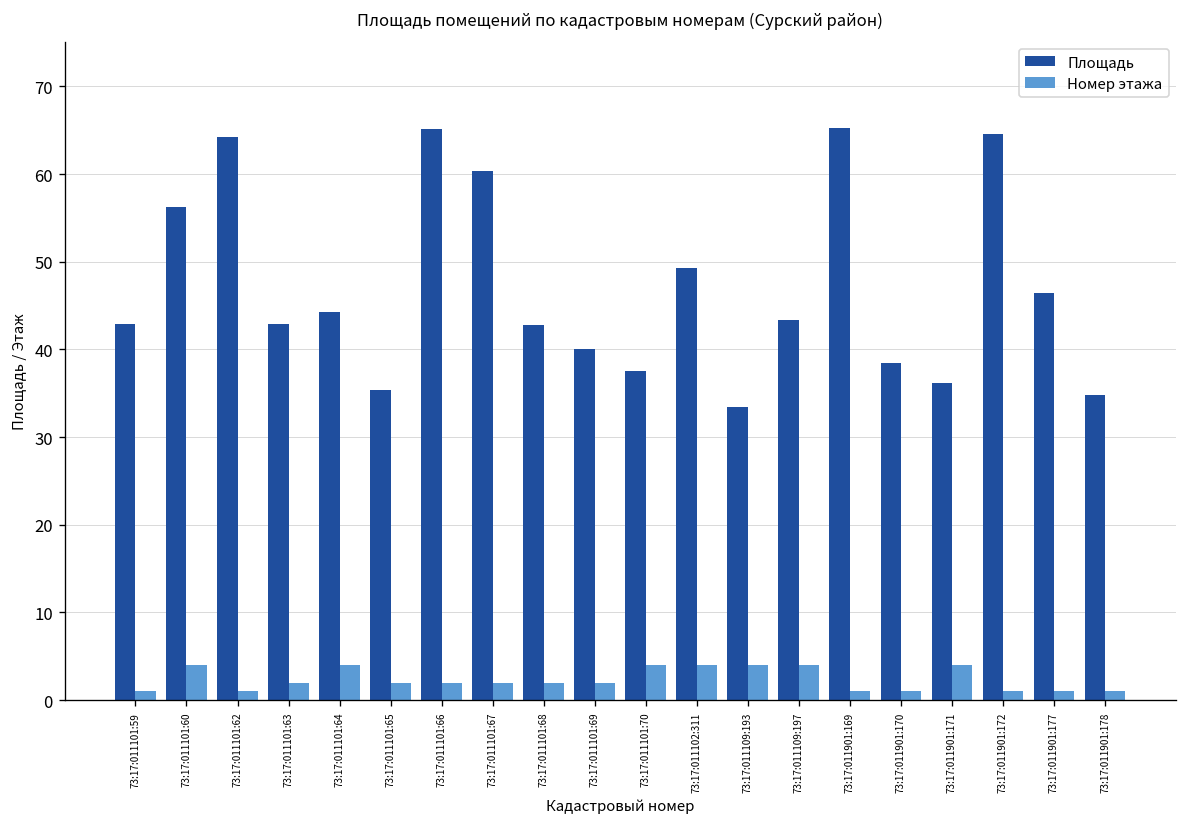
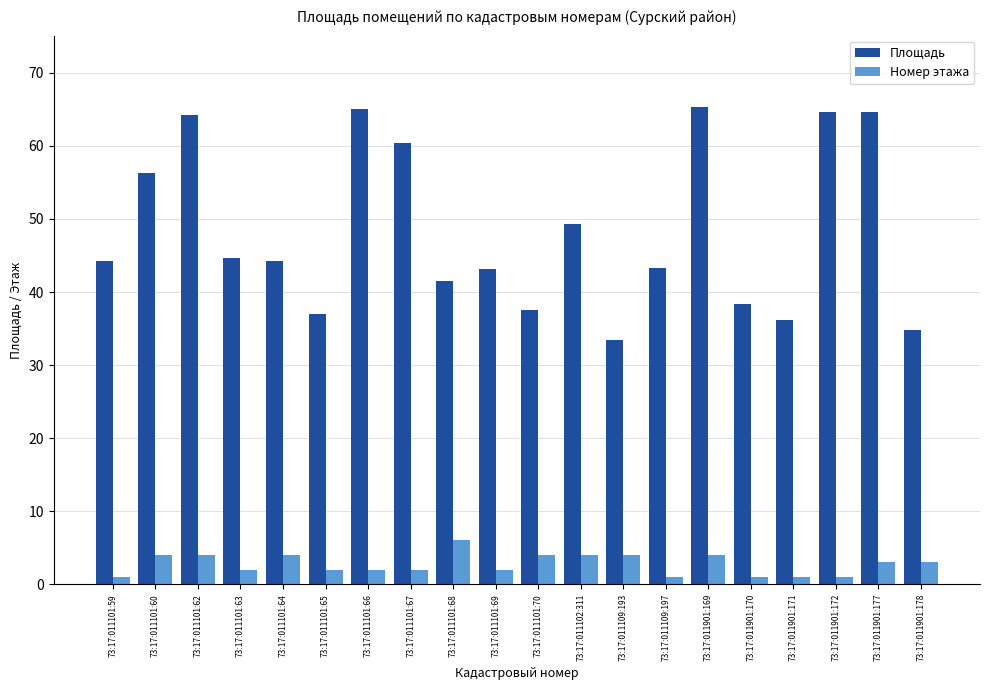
Площадь, 73:17:011101:59: 43 -> 44
Номер этажа, 73:17:011101:62: 1 -> 4
Площадь, 73:17:011101:63: 43 -> 45
Площадь, 73:17:011101:65: 35 -> 37
Площадь, 73:17:011101:68: 43 -> 42
Номер этажа, 73:17:011101:68: 2 -> 6
Площадь, 73:17:011101:69: 40 -> 43
Номер этажа, 73:17:011109:197: 4 -> 1
Номер этажа, 73:17:011901:169: 1 -> 4
Номер этажа, 73:17:011901:171: 4 -> 1
Площадь, 73:17:011901:177: 46 -> 65
Номер этажа, 73:17:011901:177: 1 -> 3
Номер этажа, 73:17:011901:178: 1 -> 3
